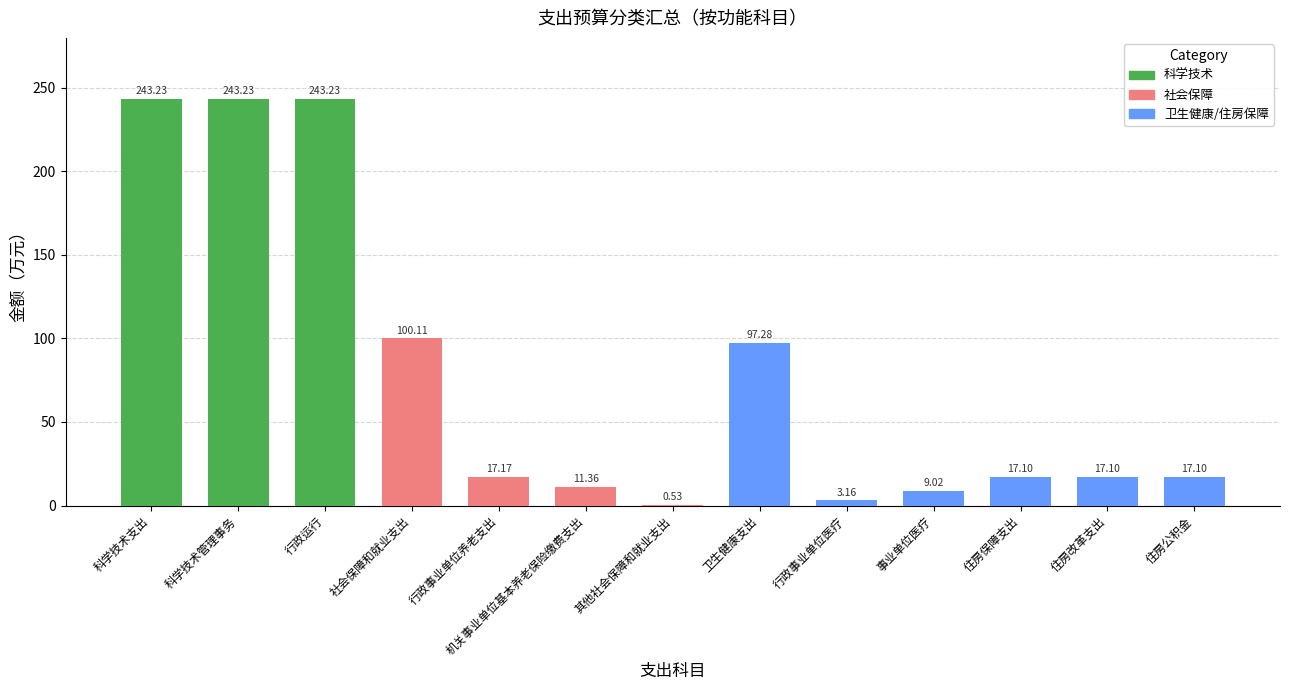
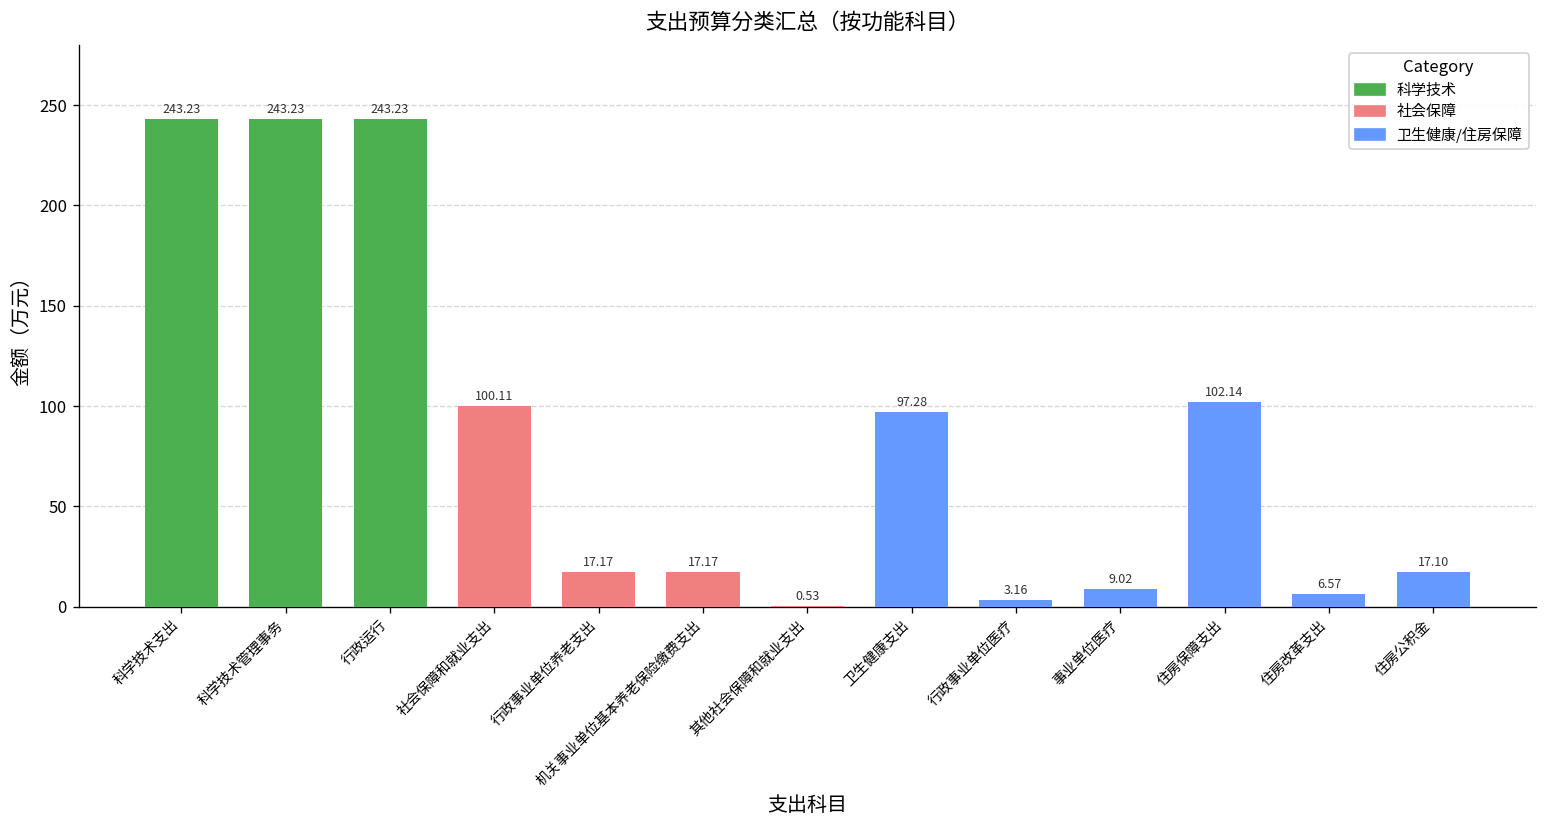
机关事业单位基本养老保险缴费支出: 11.36 -> 17.17
住房保障支出: 17.10 -> 102.14
住房改革支出: 17.10 -> 6.57
